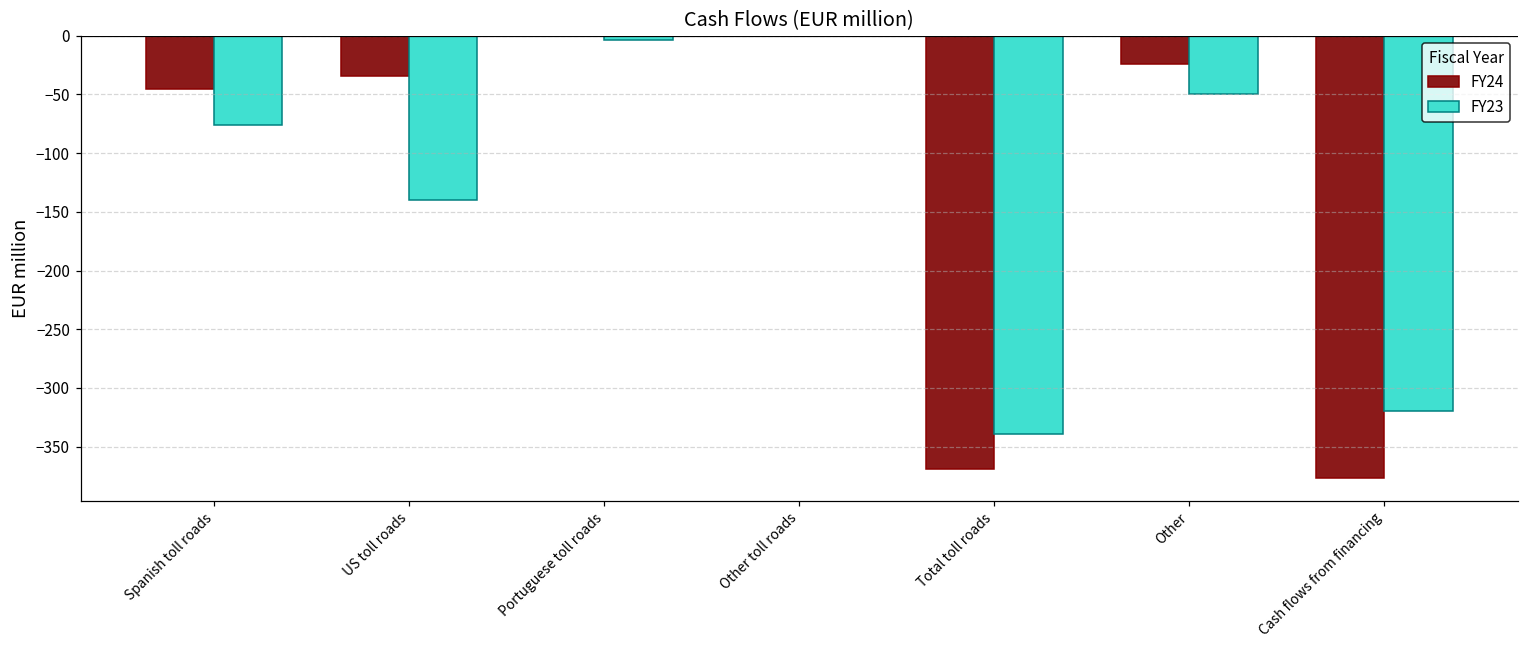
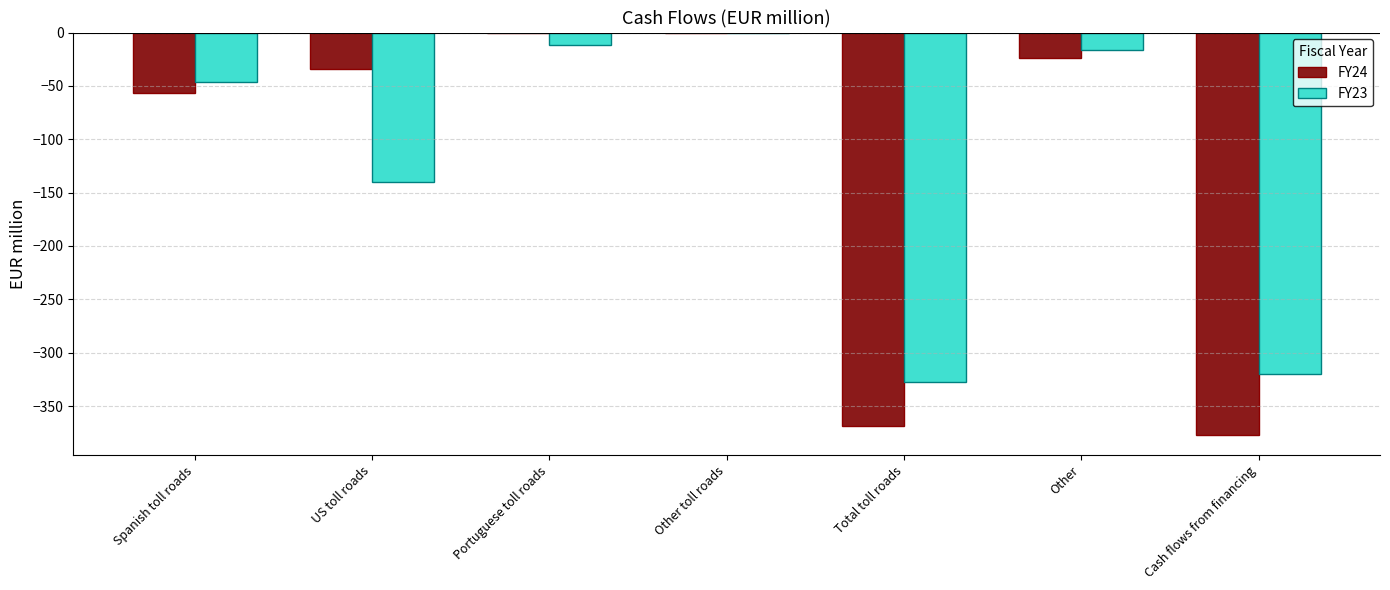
FY24, Spanish toll roads: -45 -> -57
FY23, Spanish toll roads: -76 -> -46
FY23, Portuguese toll roads: -4 -> -12
FY23, Total toll roads: -339 -> -327
FY23, Other: -50 -> -16
